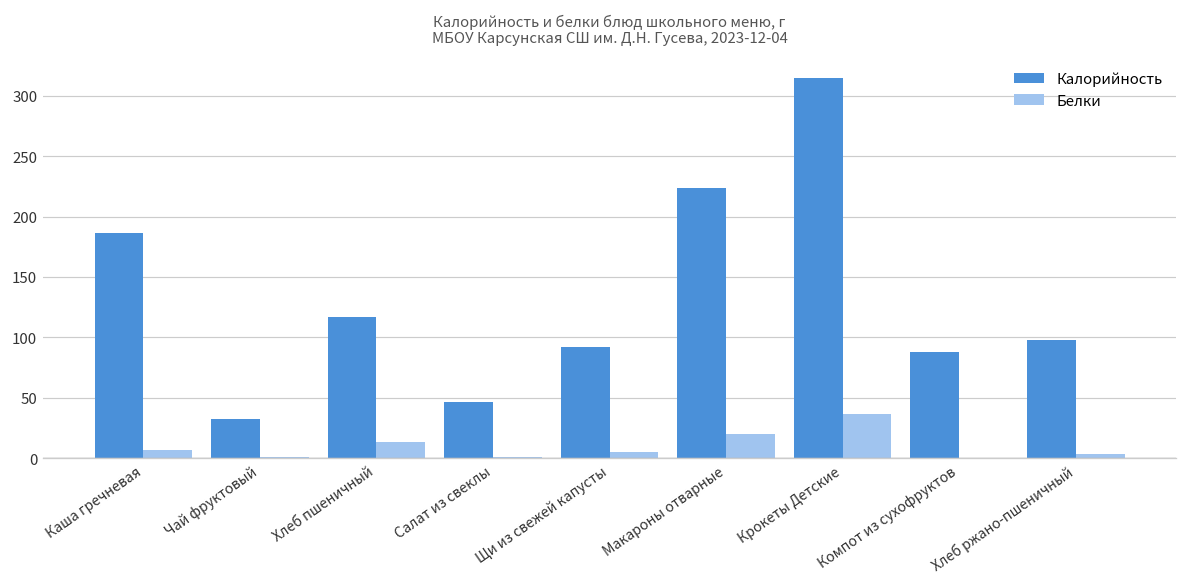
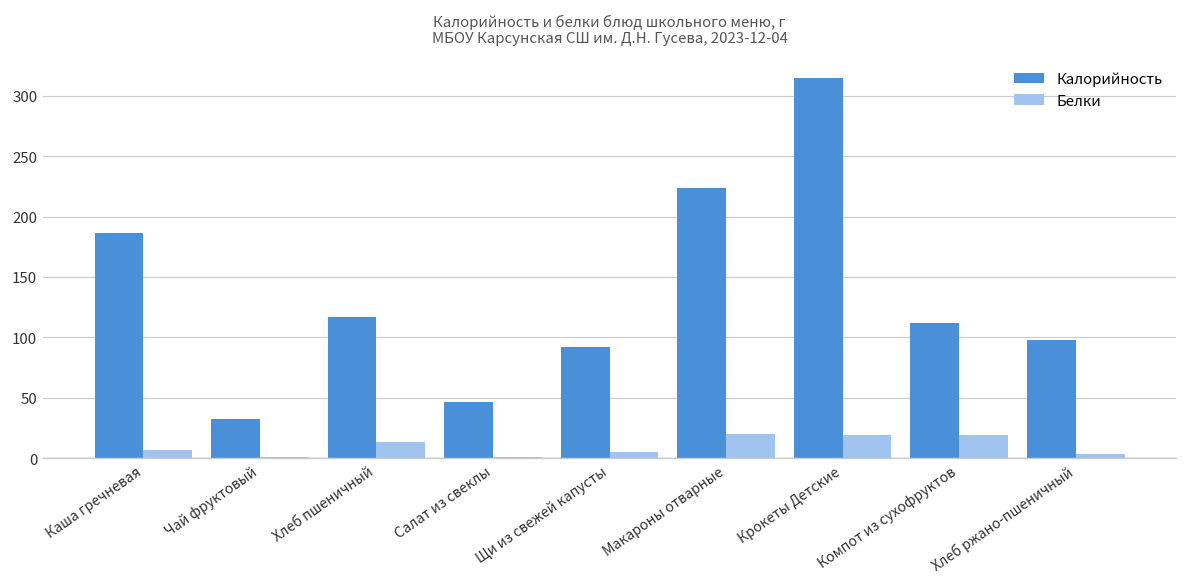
Белки, Крокеты Детские: 37 -> 19
Калорийность, Компот из сухофруктов: 88 -> 112
Белки, Компот из сухофруктов: 0 -> 19
